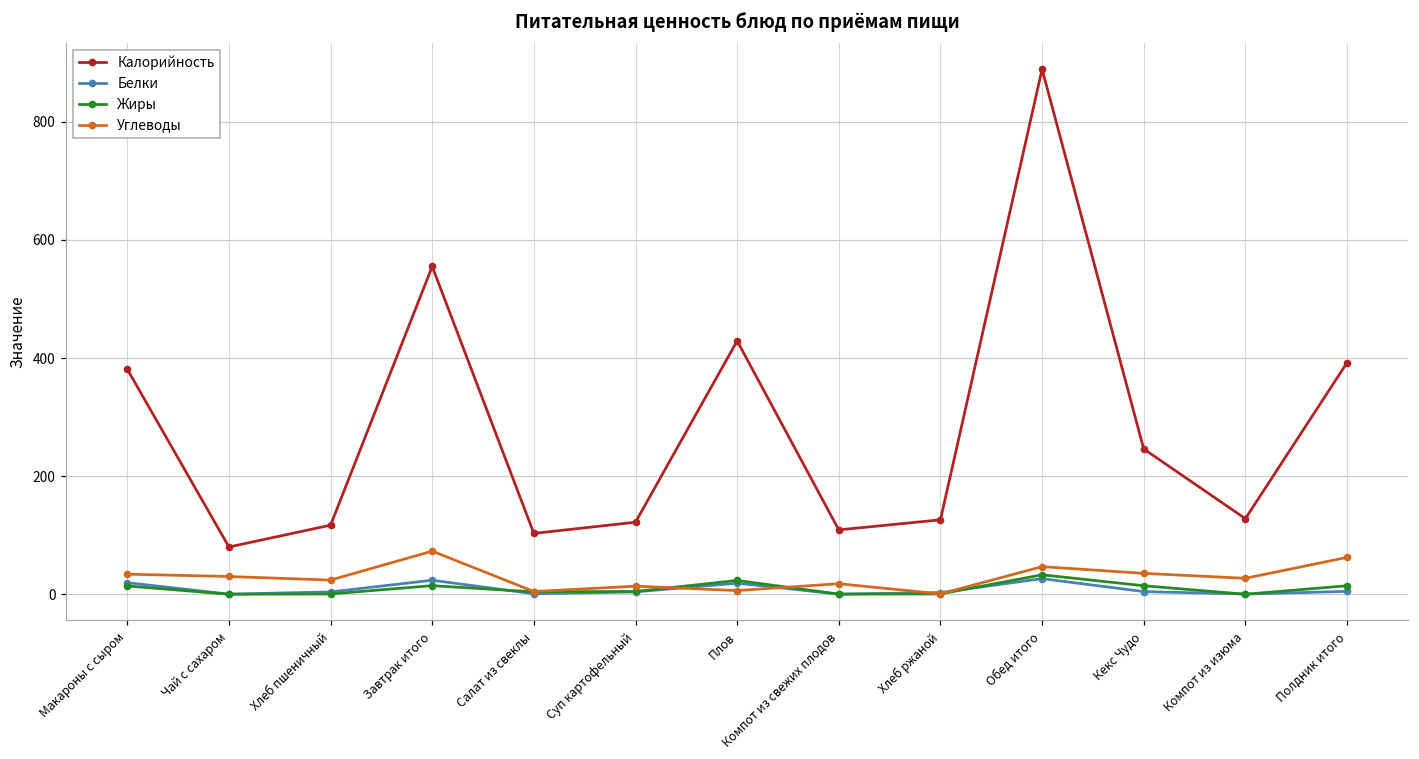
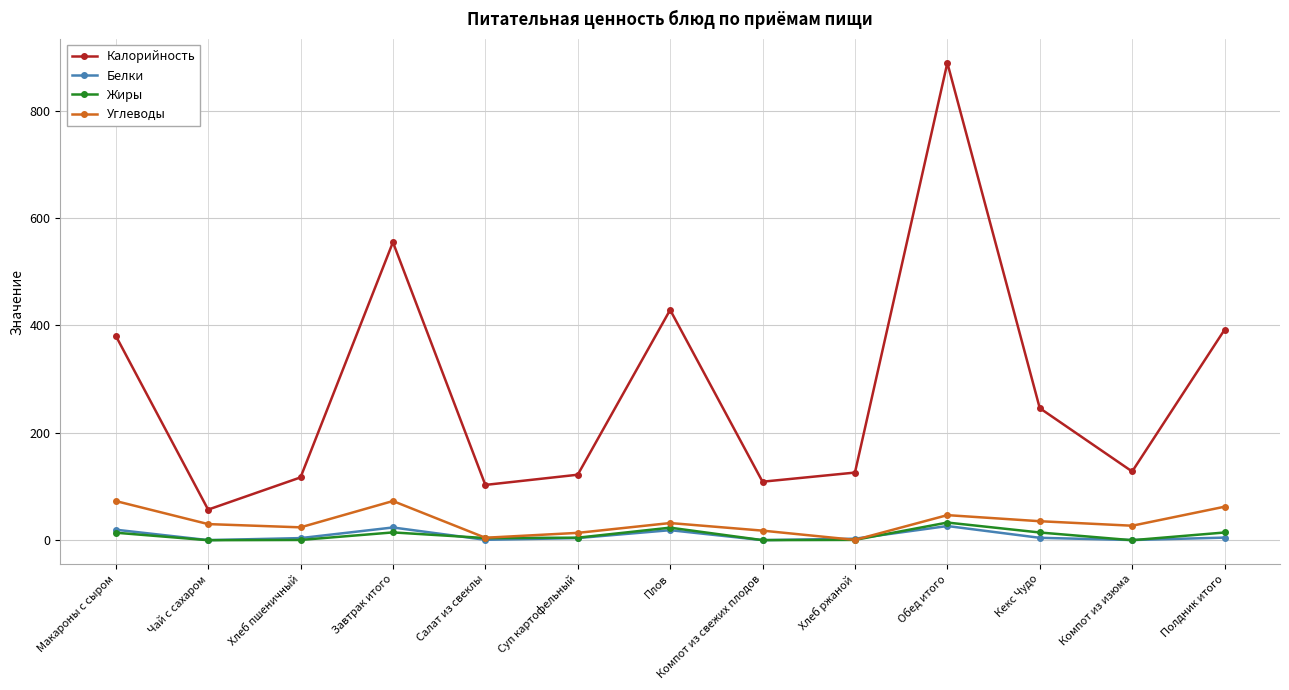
Углеводы, Макароны с сыром: 30 -> 70
Калорийность, Чай с сахаром: 80 -> 60
Углеводы, Плов: 10 -> 30
